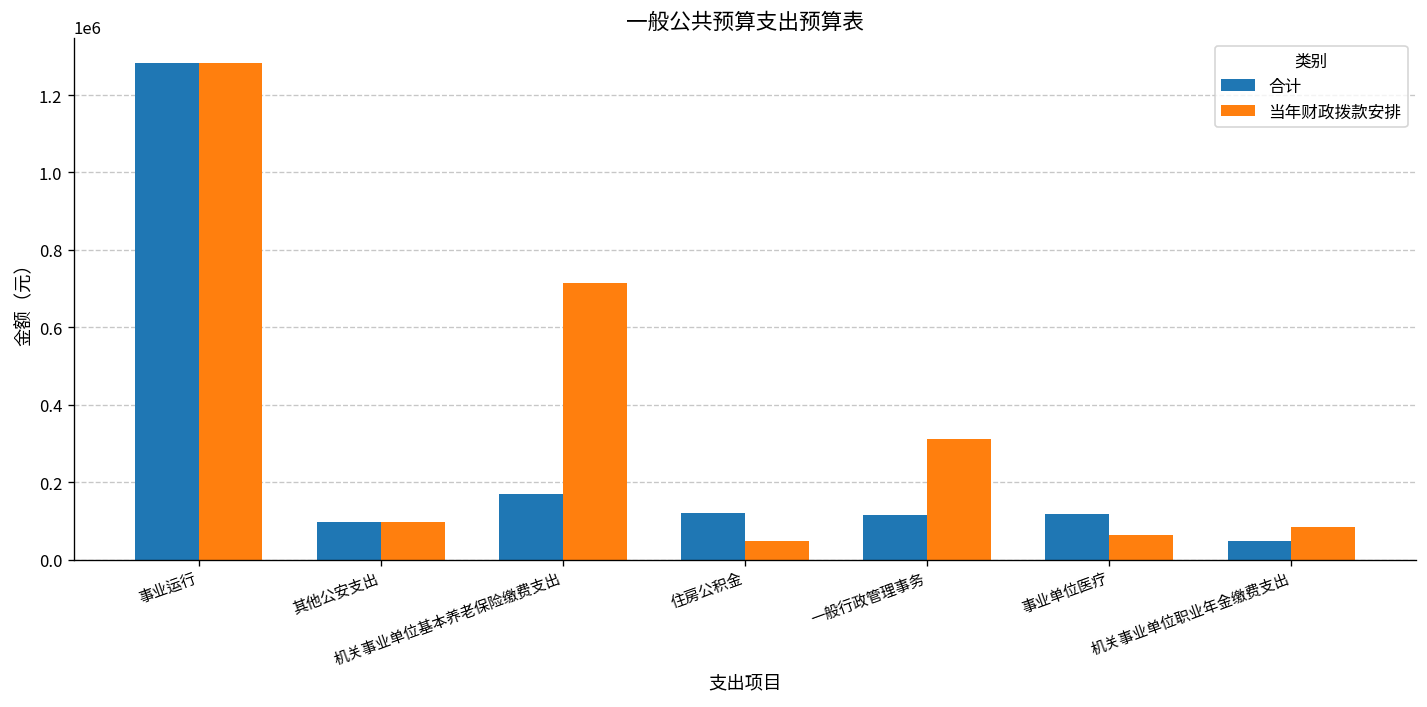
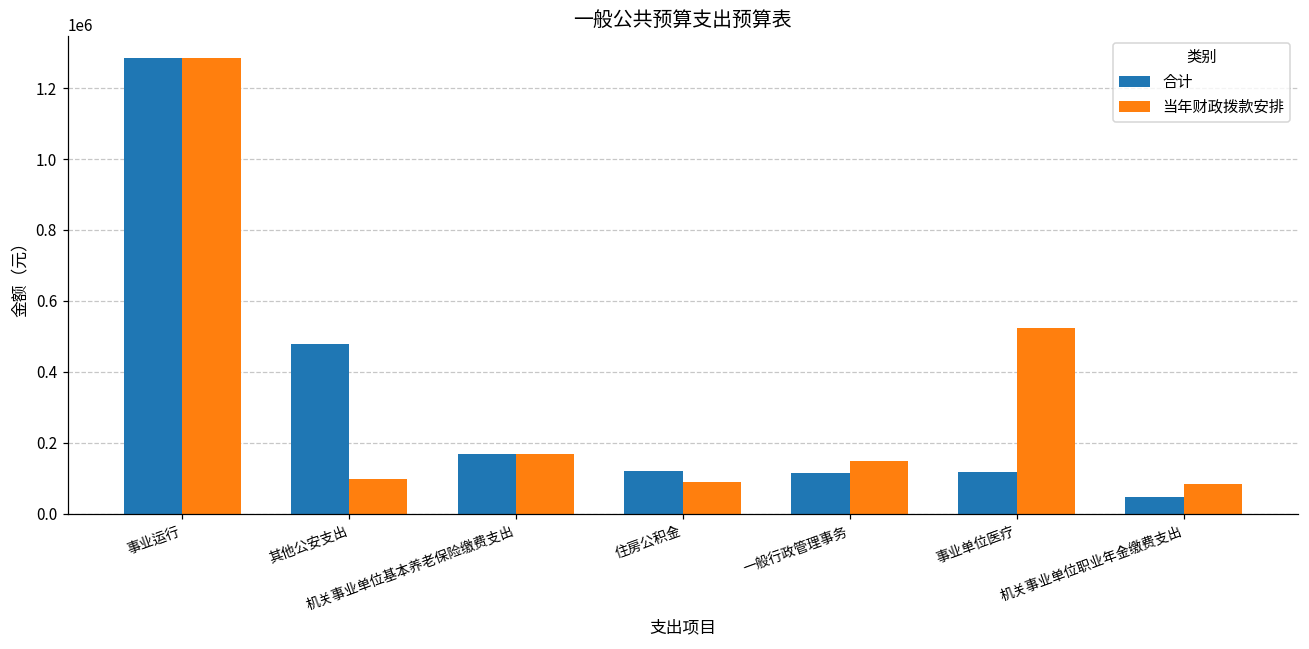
合计, 其他公安支出: 100000 -> 480000
当年财政拨款安排, 机关事业单位基本养老保险缴费支出: 710000 -> 170000
当年财政拨款安排, 住房公积金: 50000 -> 90000
当年财政拨款安排, 一般行政管理事务: 310000 -> 150000
当年财政拨款安排, 事业单位医疗: 60000 -> 520000
